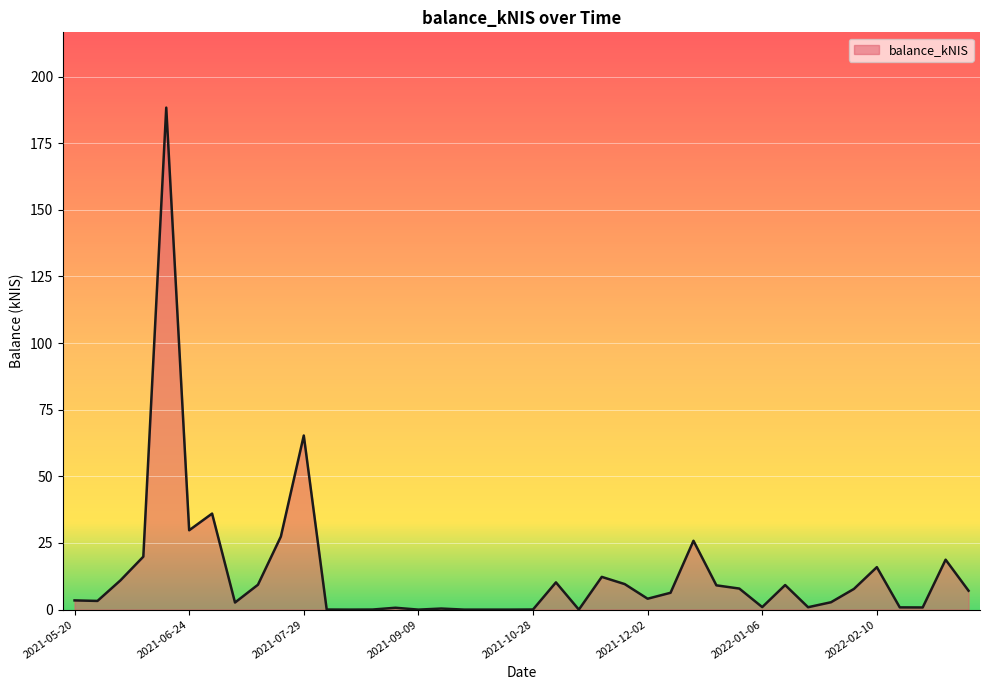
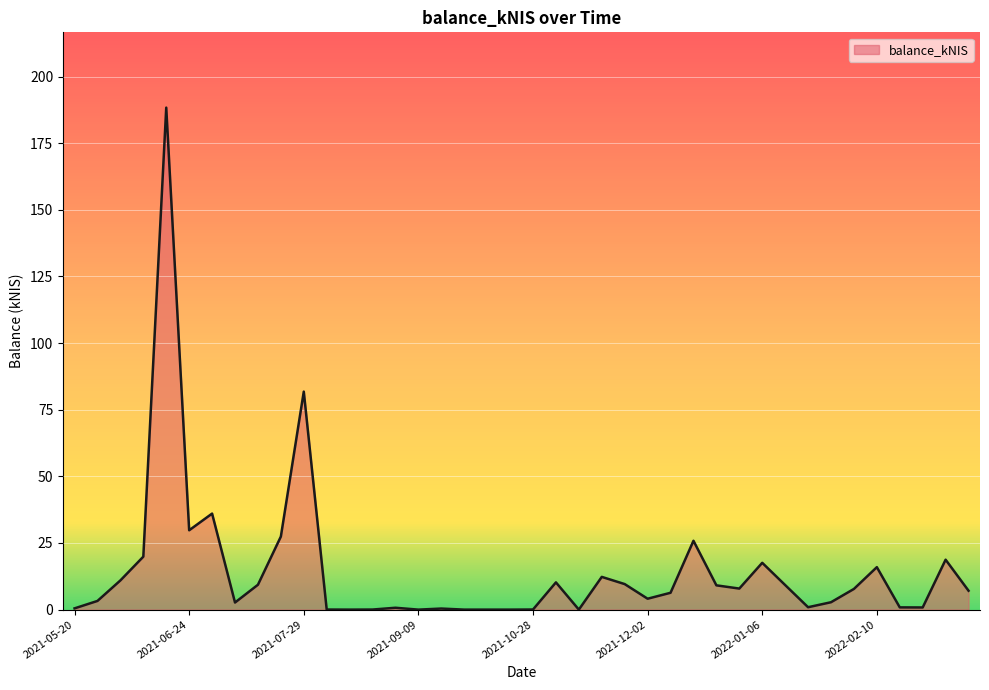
2021-05-20: 3 -> 0
2021-07-29: 65 -> 82
2022-01-06: 1 -> 18
